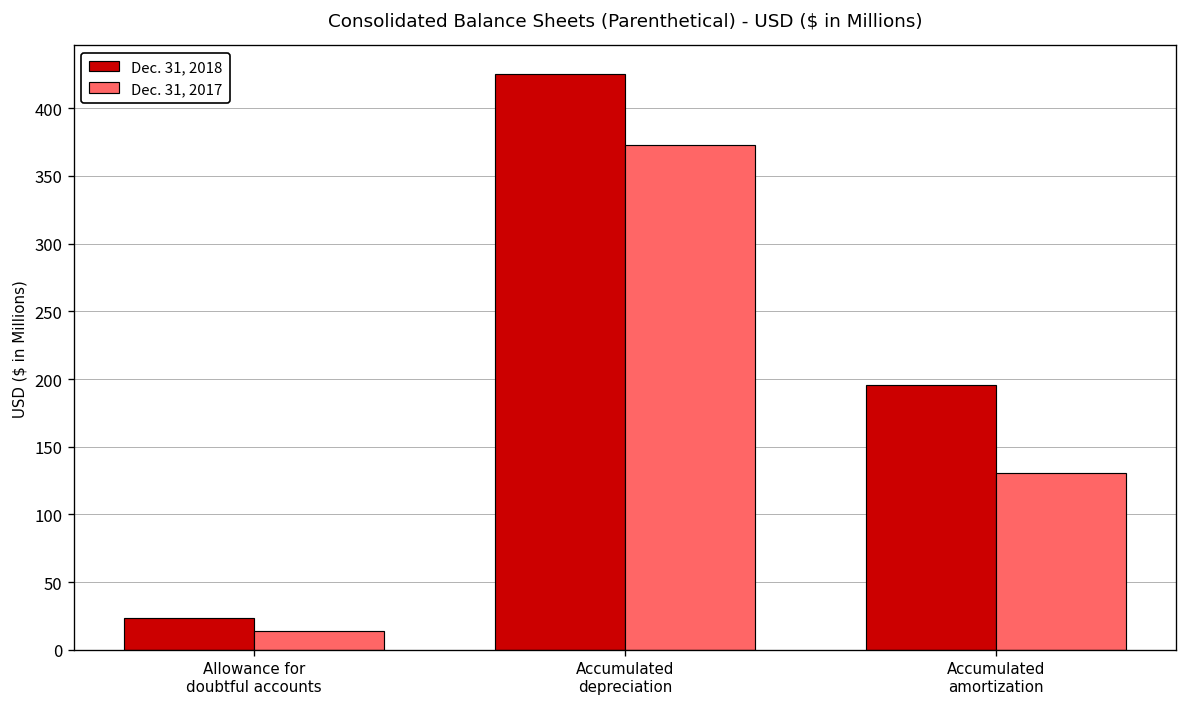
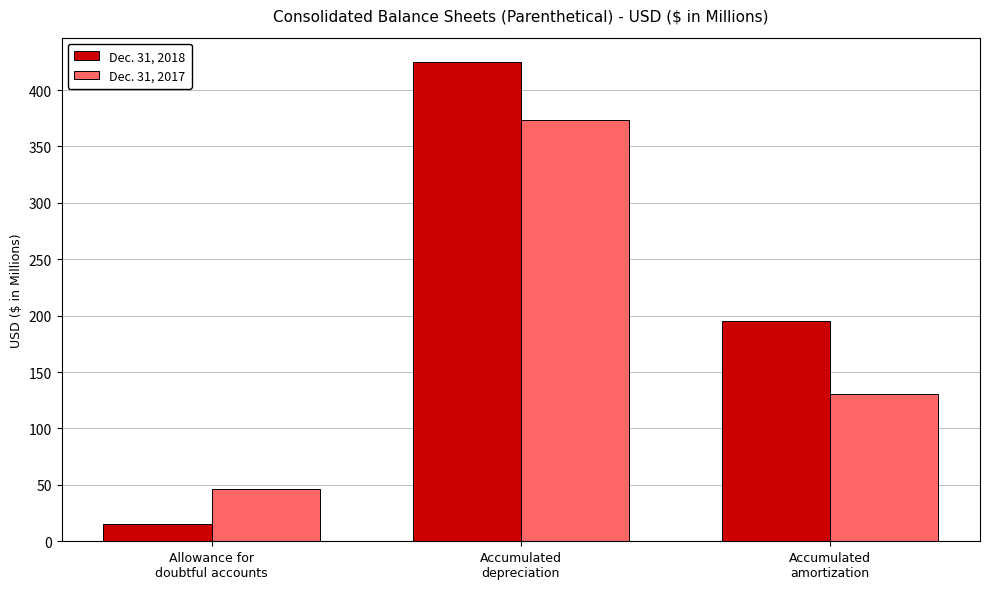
Dec. 31, 2018, Allowance for doubtful accounts: 24 -> 16
Dec. 31, 2017, Allowance for doubtful accounts: 14 -> 46
